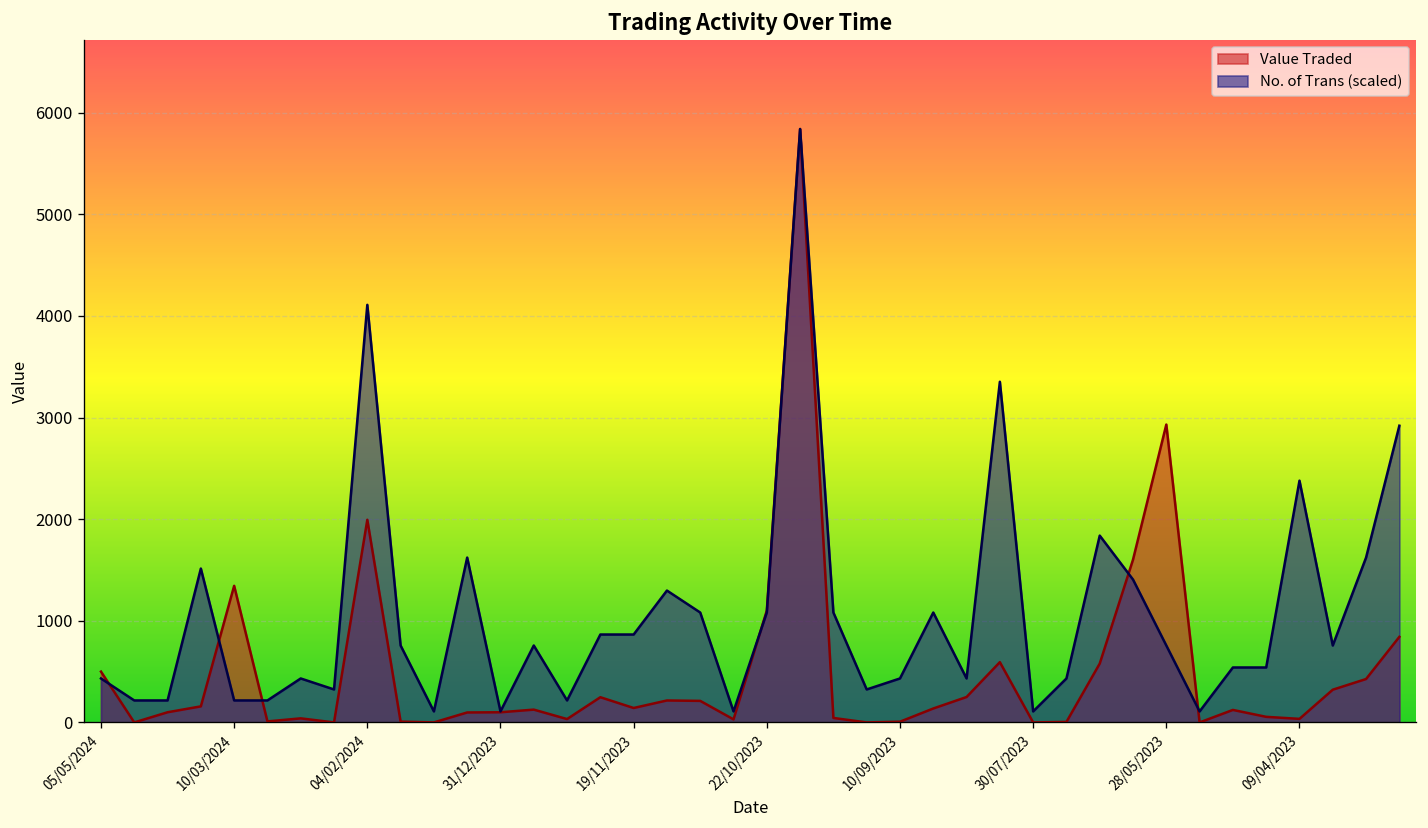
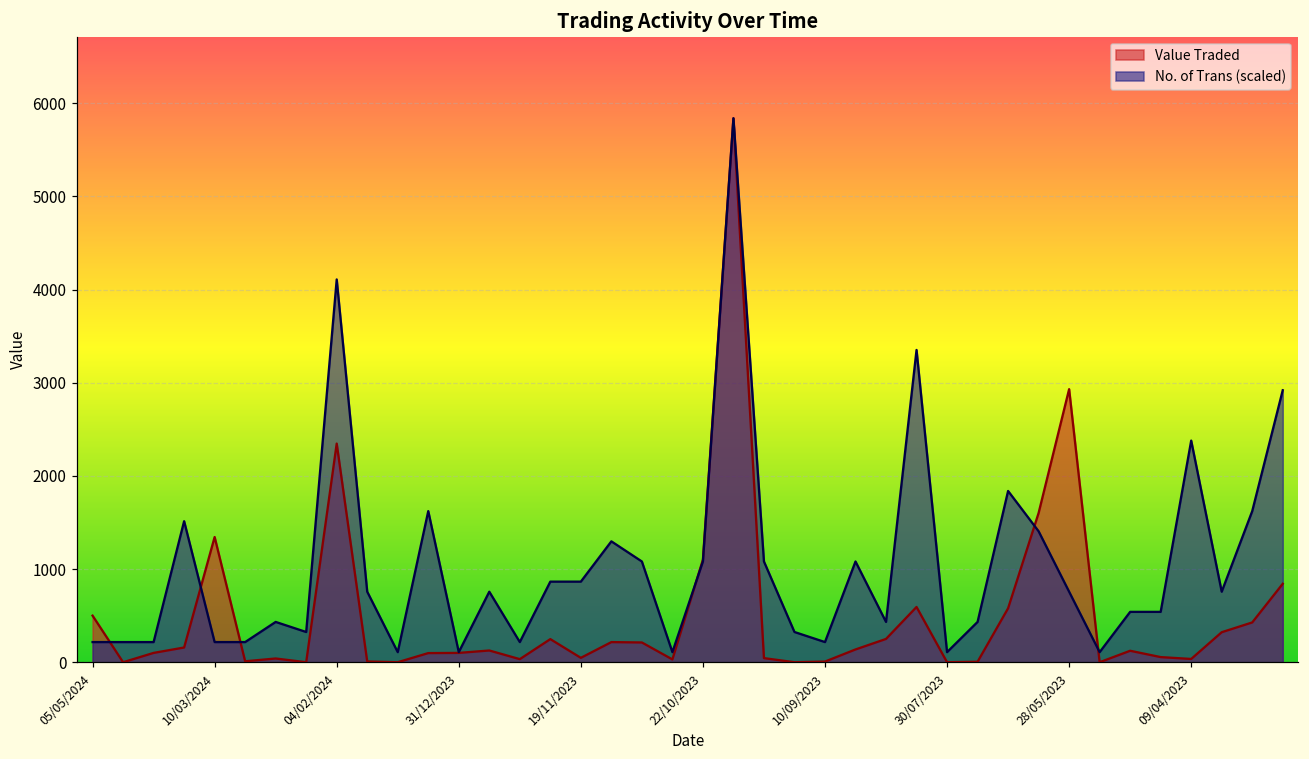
No. of Trans (scaled), 05/05/2024: 400 -> 200
Value Traded, 04/02/2024: 2000 -> 2300
Value Traded, 19/11/2023: 100 -> 0
No. of Trans (scaled), 10/09/2023: 400 -> 200
